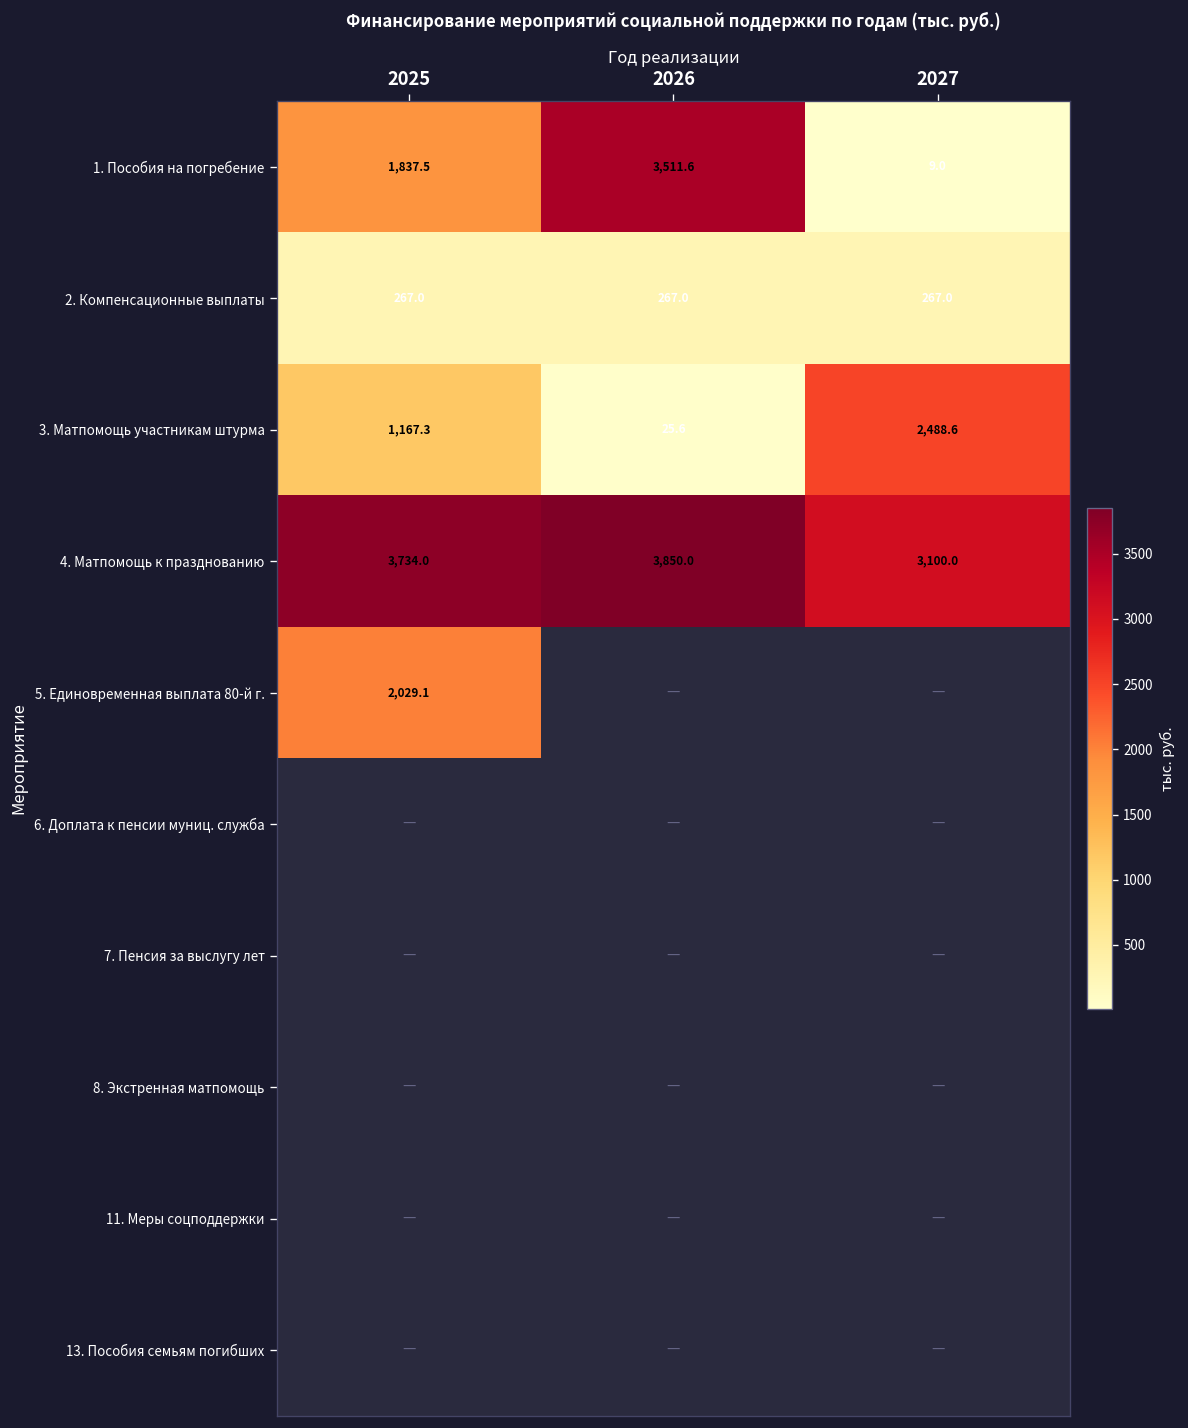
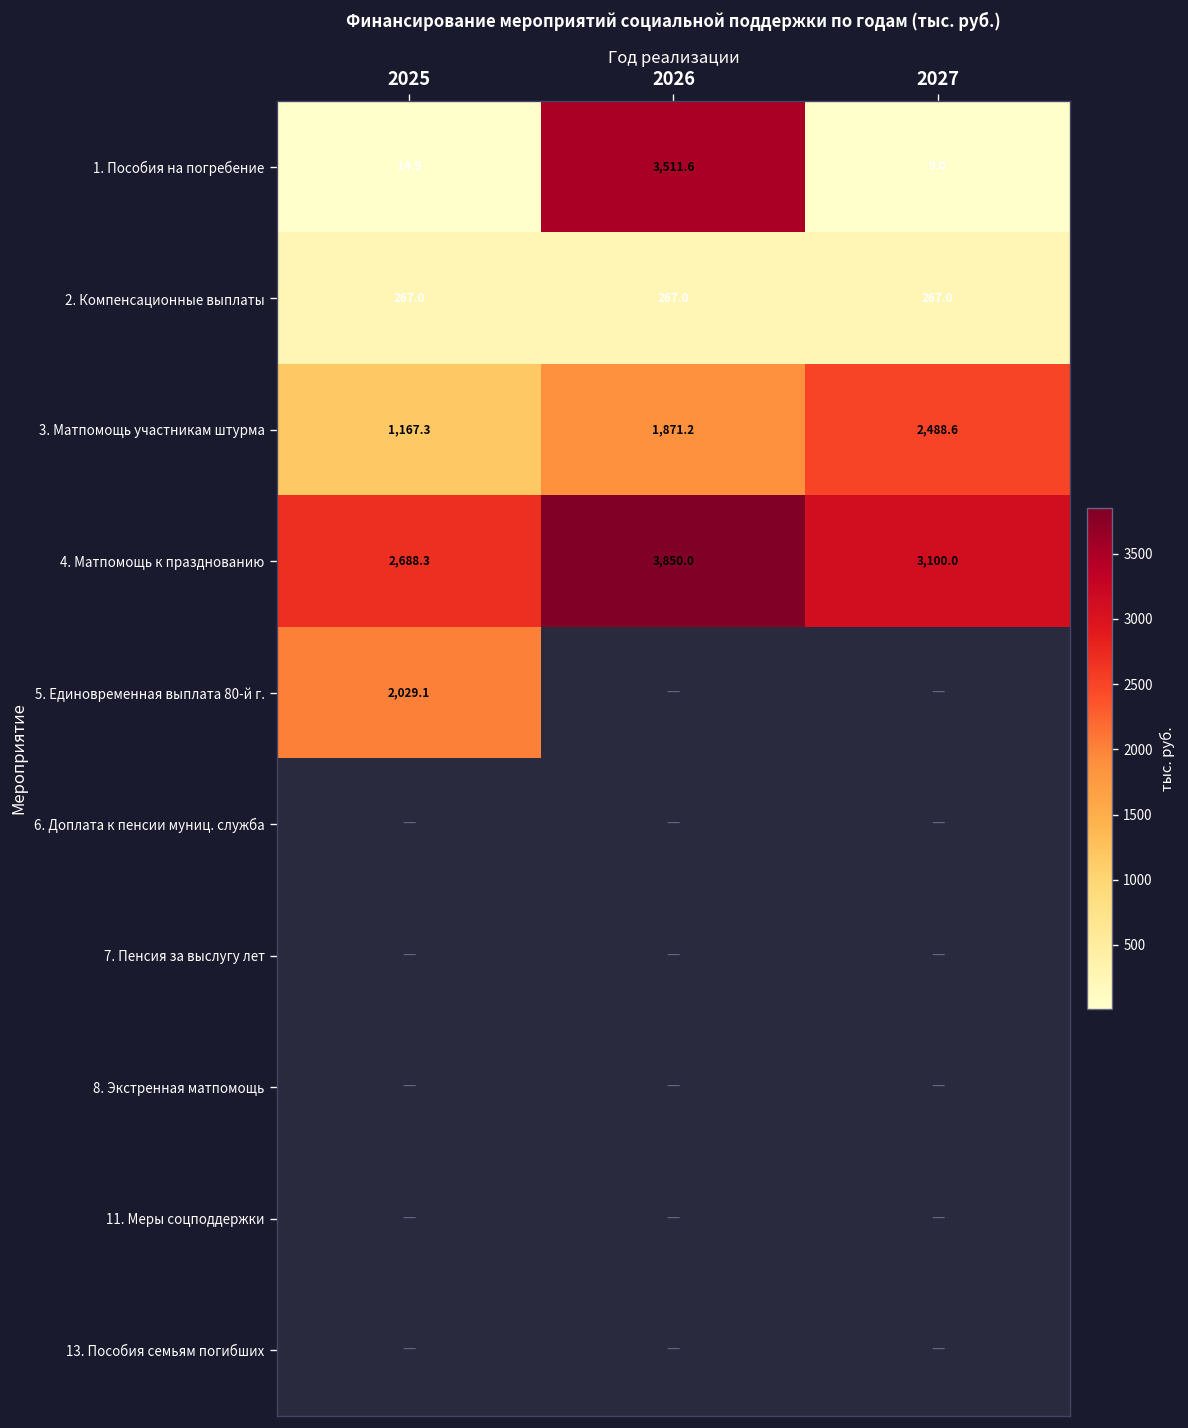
1. Пособия на погребение, 2025: 1,837.5 -> 14.9
3. Матпомощь участникам штурма, 2026: 25.6 -> 1,871.2
4. Матпомощь к празднованию, 2025: 3,734.0 -> 2,688.3
